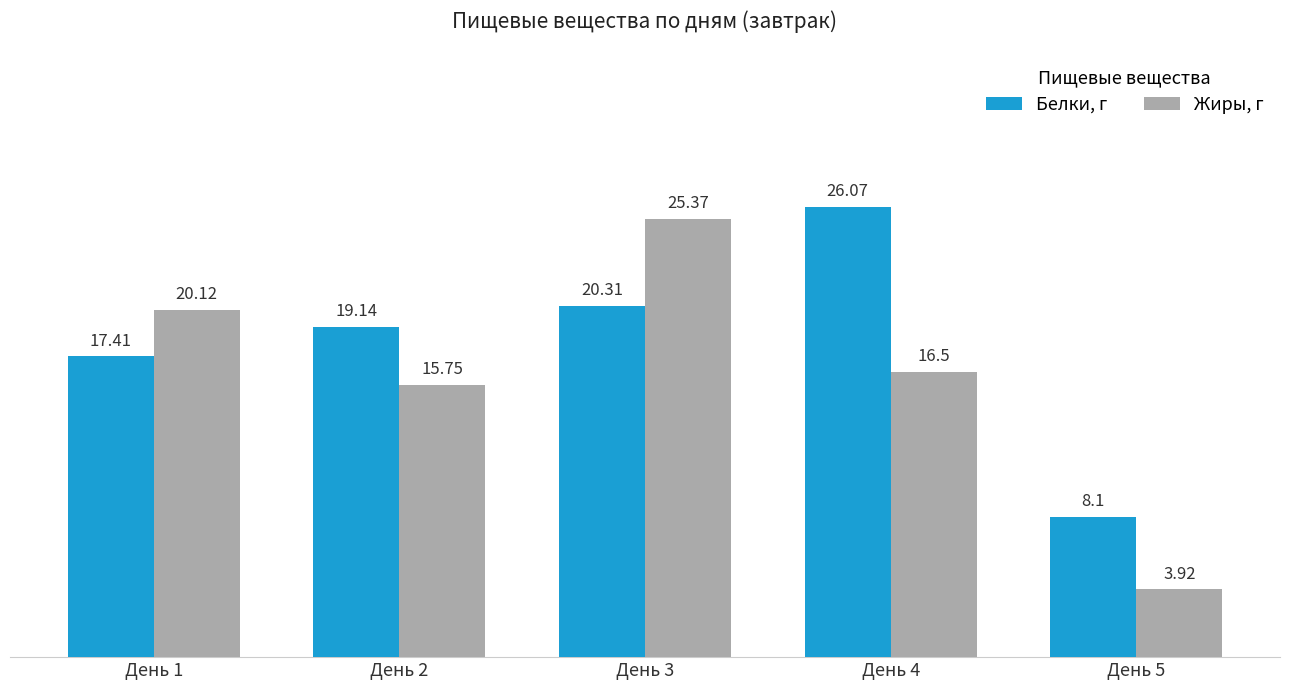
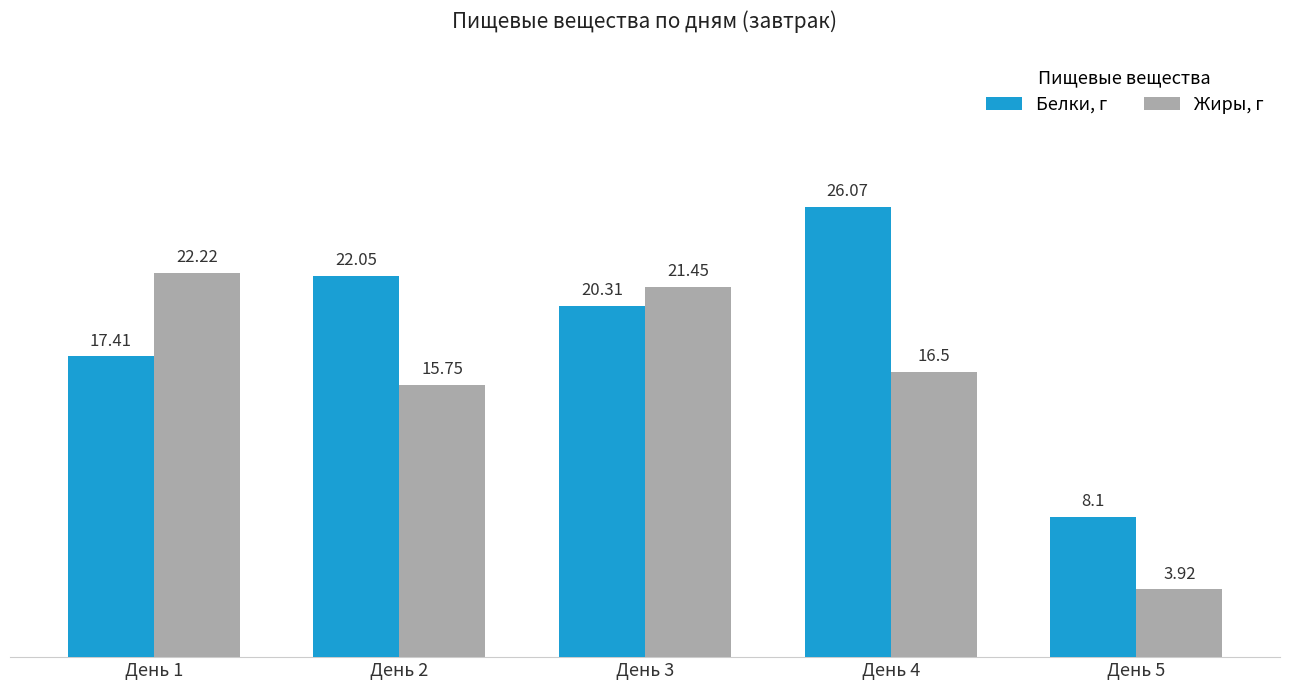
Жиры, г, День 1: 20.12 -> 22.22
Белки, г, День 2: 19.14 -> 22.05
Жиры, г, День 3: 25.37 -> 21.45
